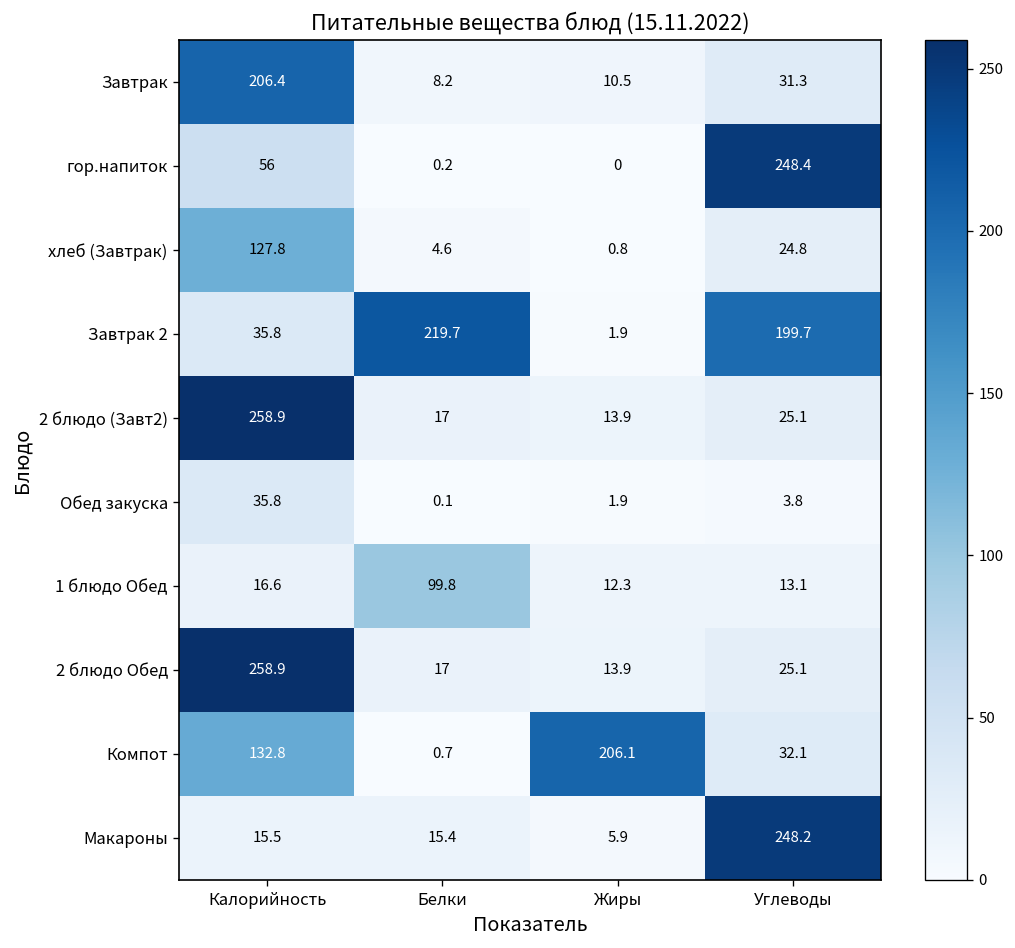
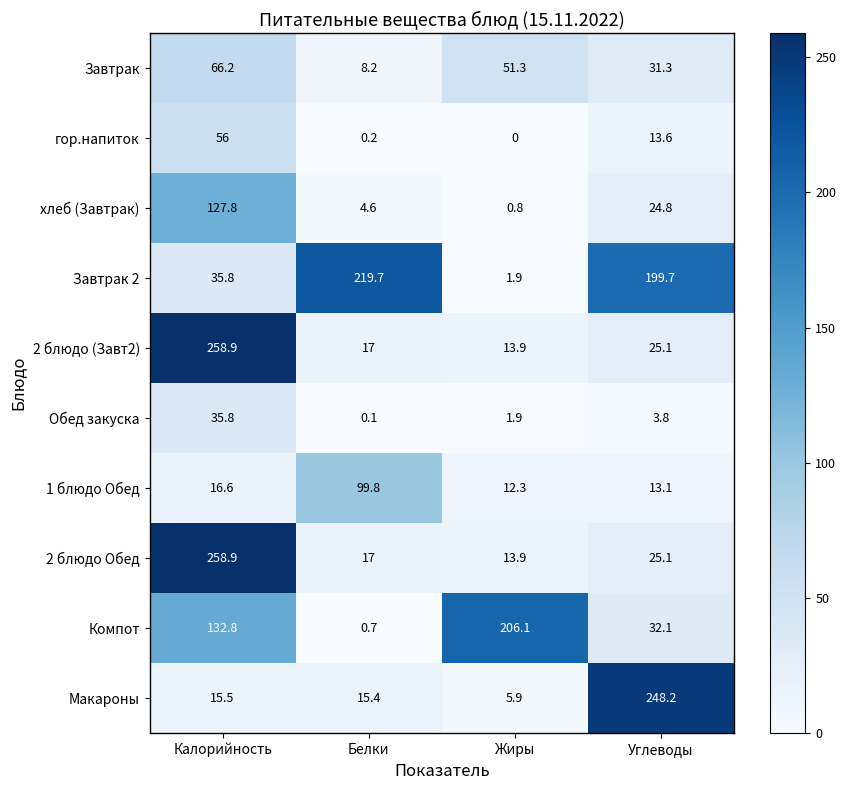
Завтрак, Калорийность: 206.4 -> 66.2
Завтрак, Жиры: 10.5 -> 51.3
гор.напиток, Углеводы: 248.4 -> 13.6
